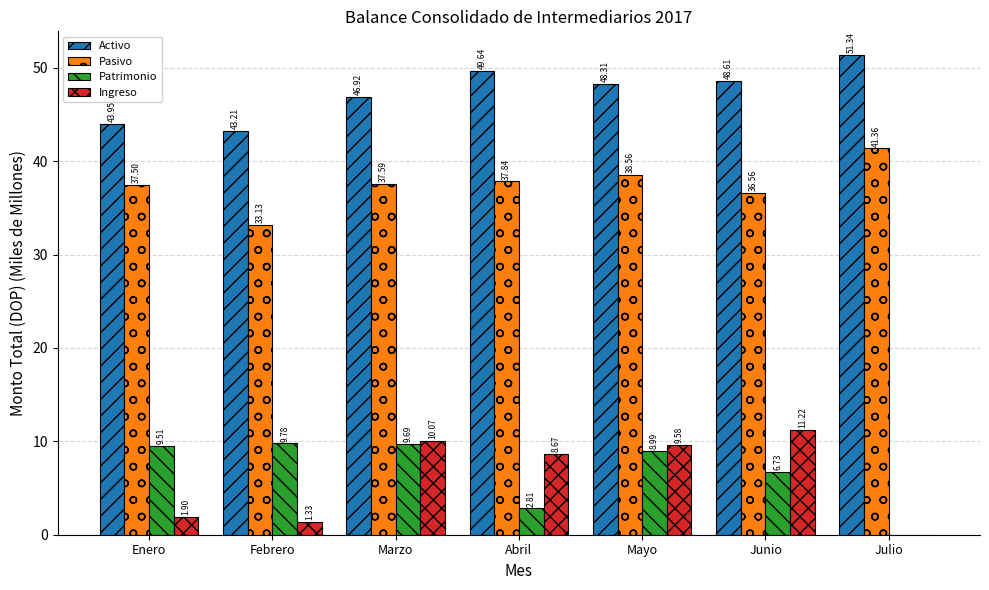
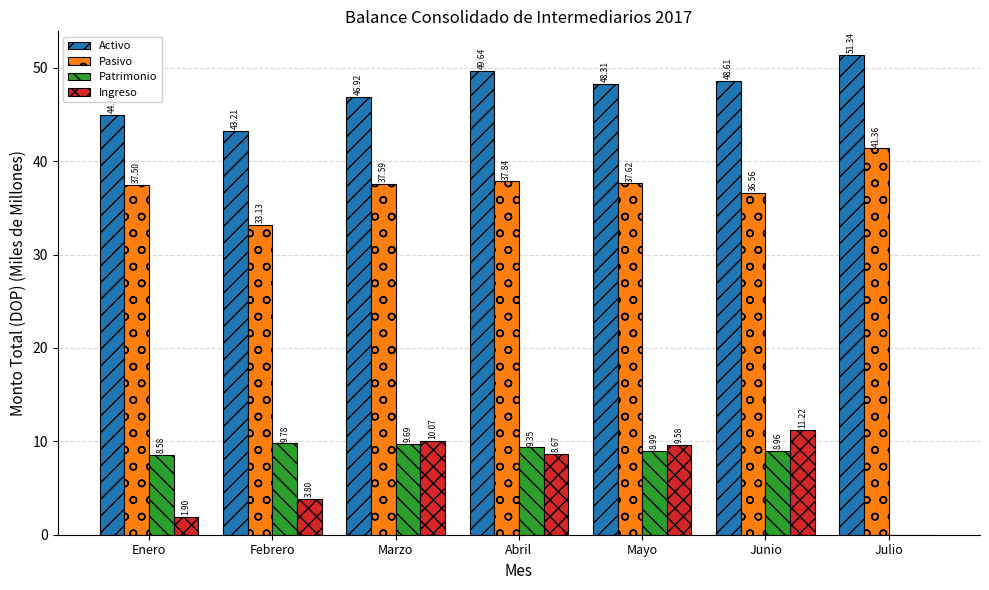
Activo, Enero: 44 -> 45
Patrimonio, Enero: 9.51 -> 8.58
Ingreso, Febrero: 1.33 -> 3.80
Patrimonio, Abril: 2.81 -> 9.35
Pasivo, Mayo: 38.56 -> 37.62
Patrimonio, Junio: 6.73 -> 8.96
